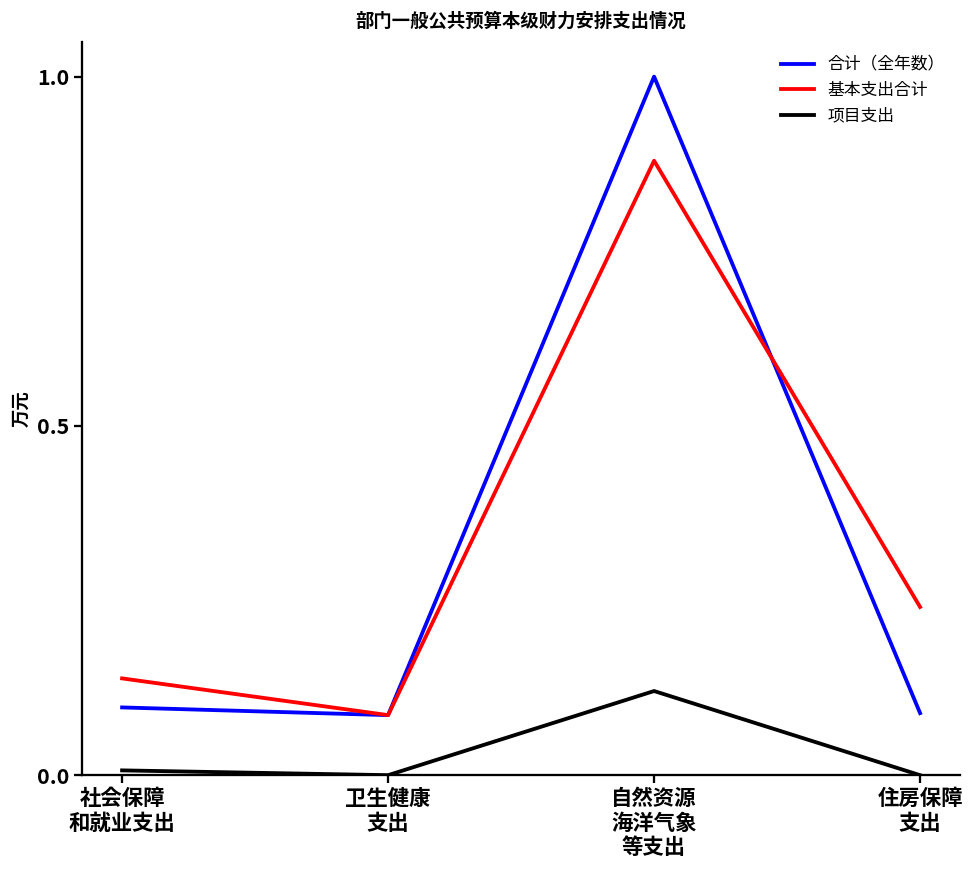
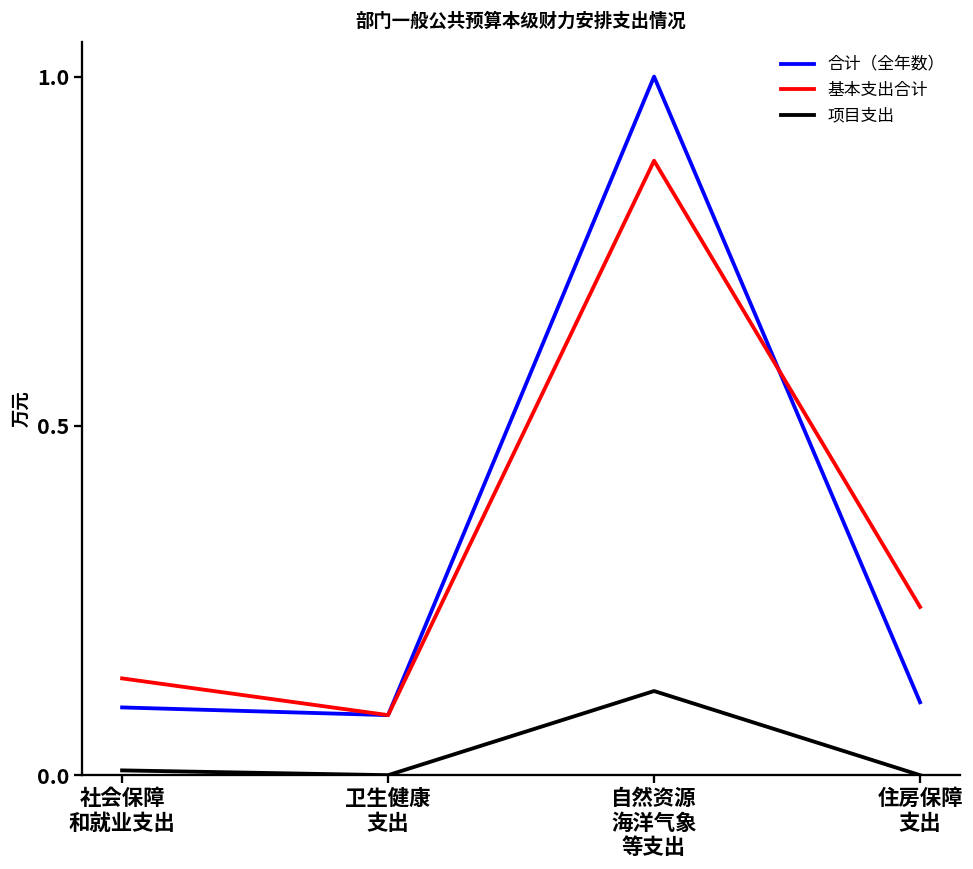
合计（全年数）, 住房保障 支出: 0.09 -> 0.10
